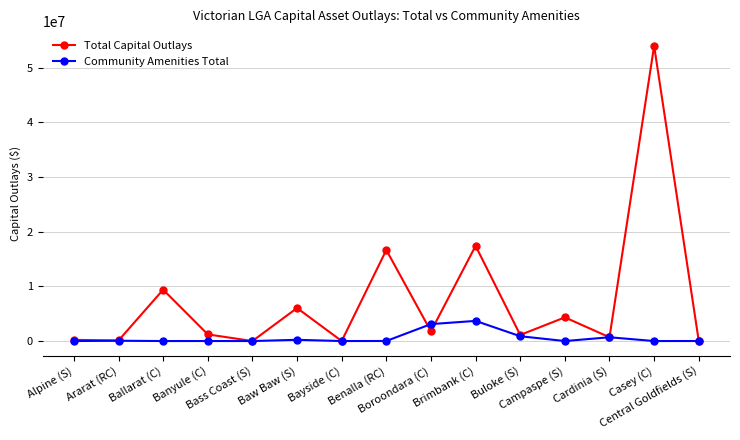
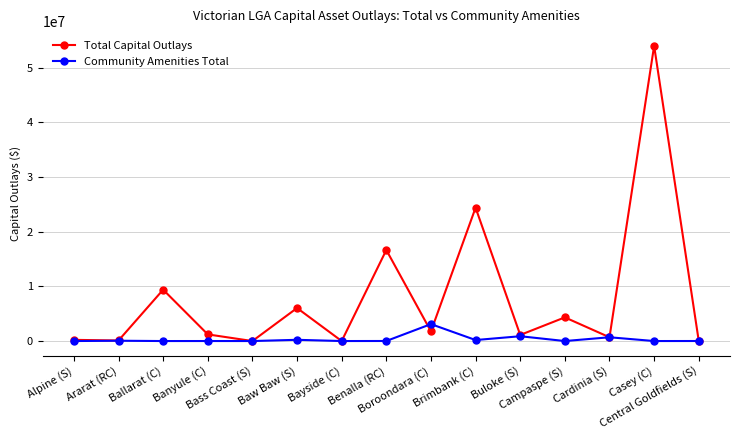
Total Capital Outlays, Brimbank (C): 17000000 -> 24000000
Community Amenities Total, Brimbank (C): 4000000 -> 0
